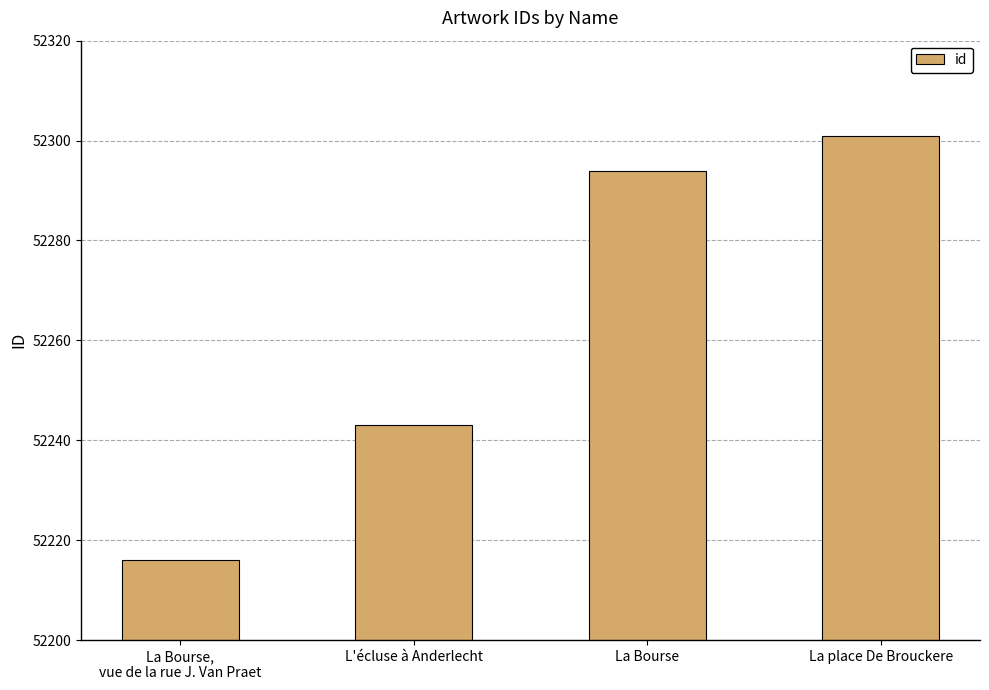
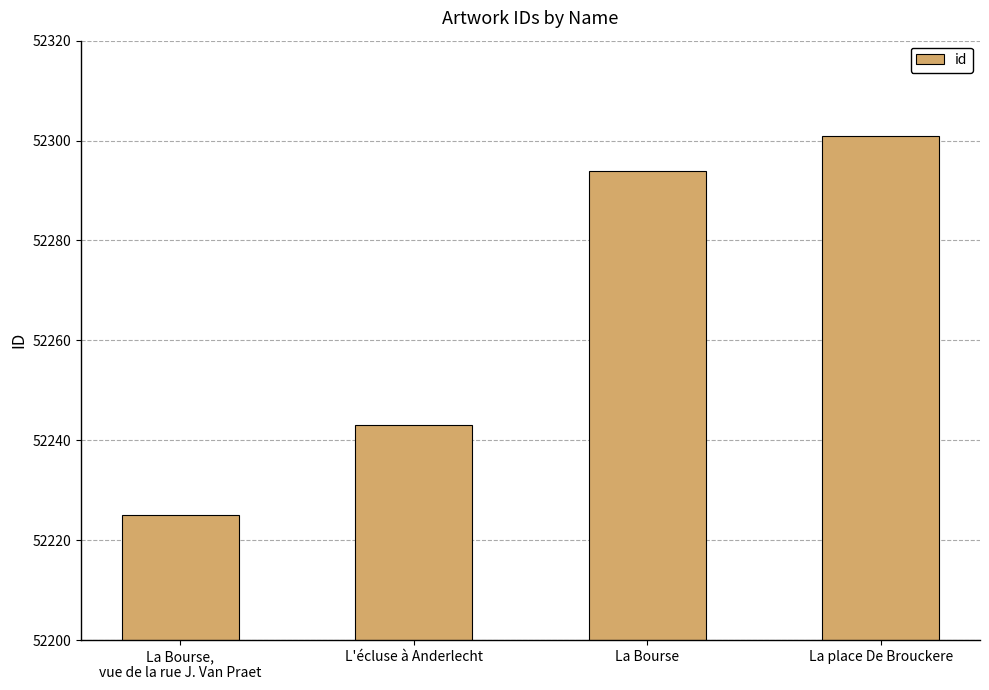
La Bourse, vue de la rue J. Van Praet: 52216 -> 52225
